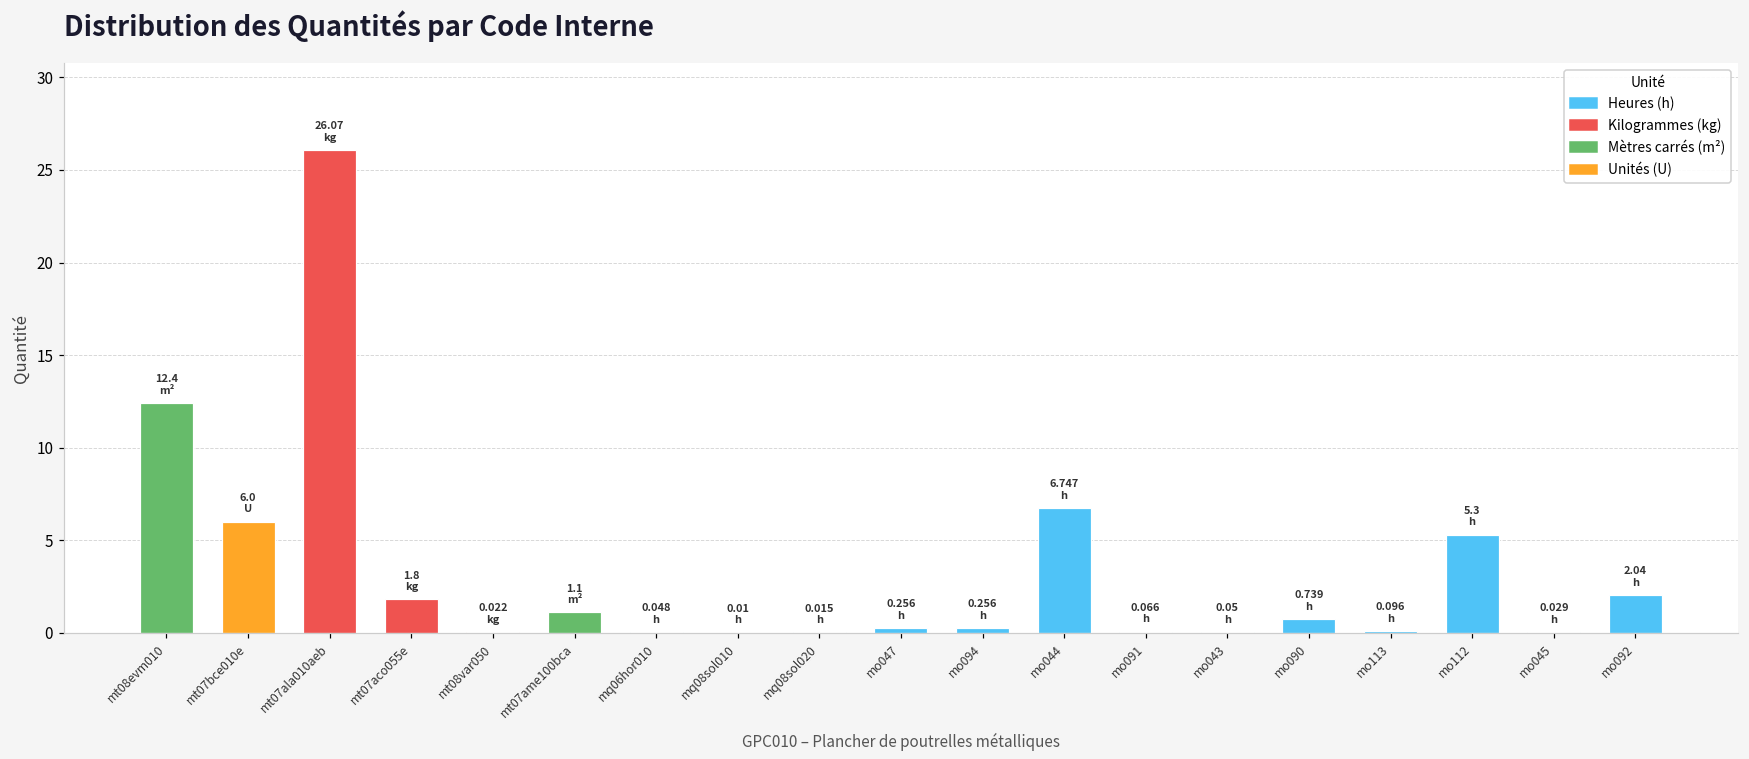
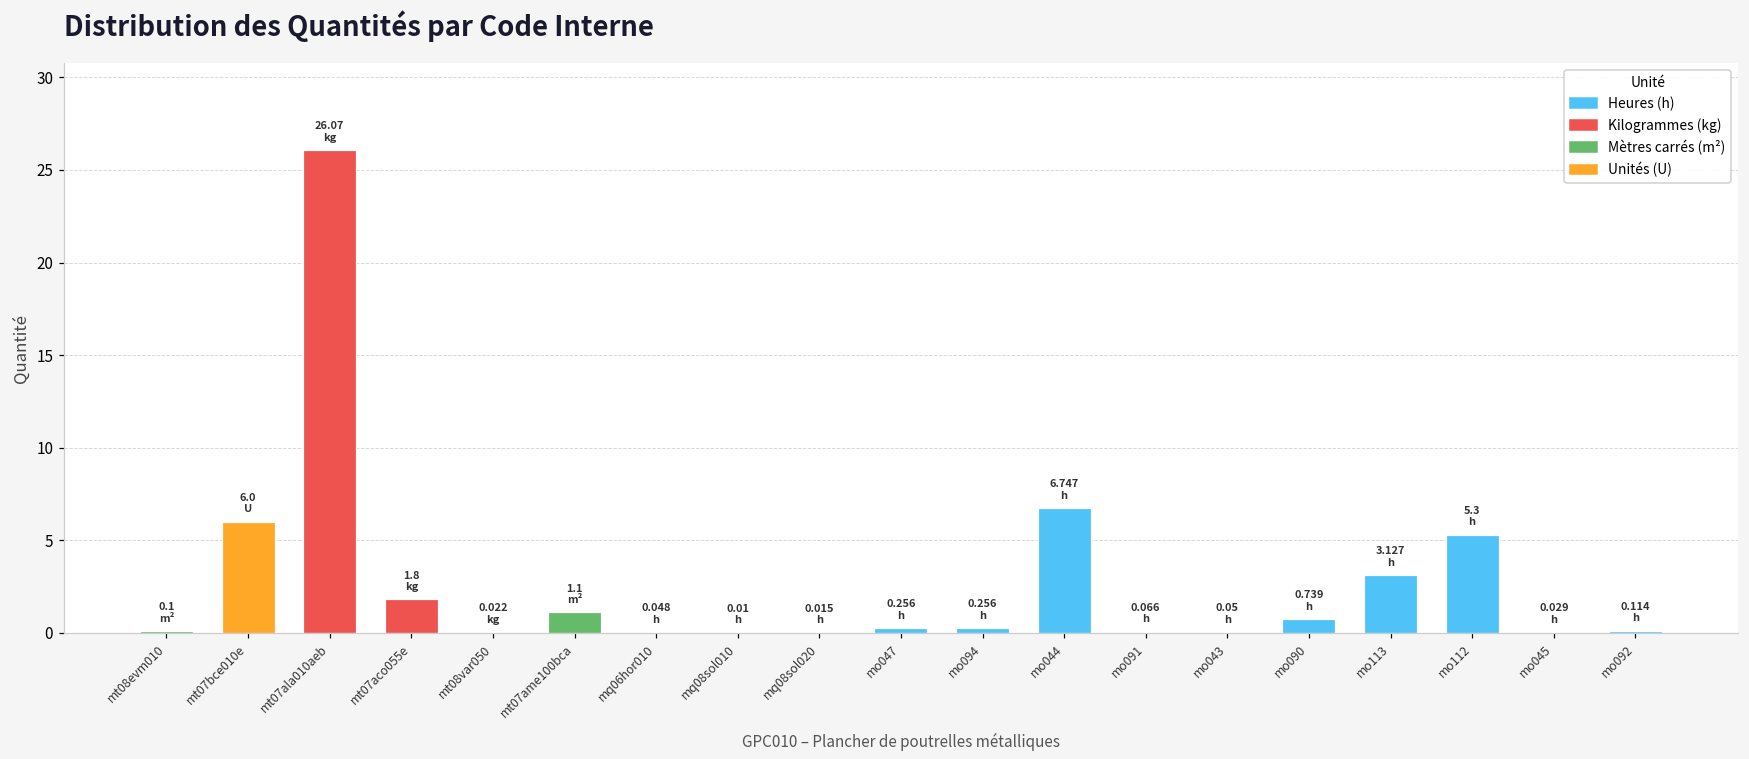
mt08evm010: 12.4 -> 0.1
mo113: 0.096 -> 3.127
mo092: 2.04 -> 0.114
